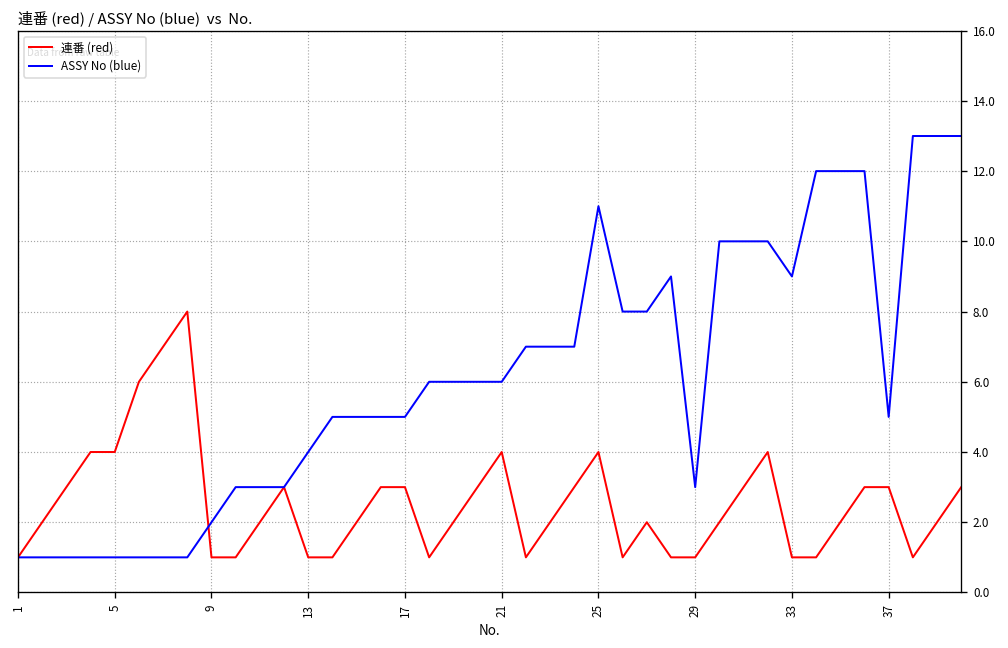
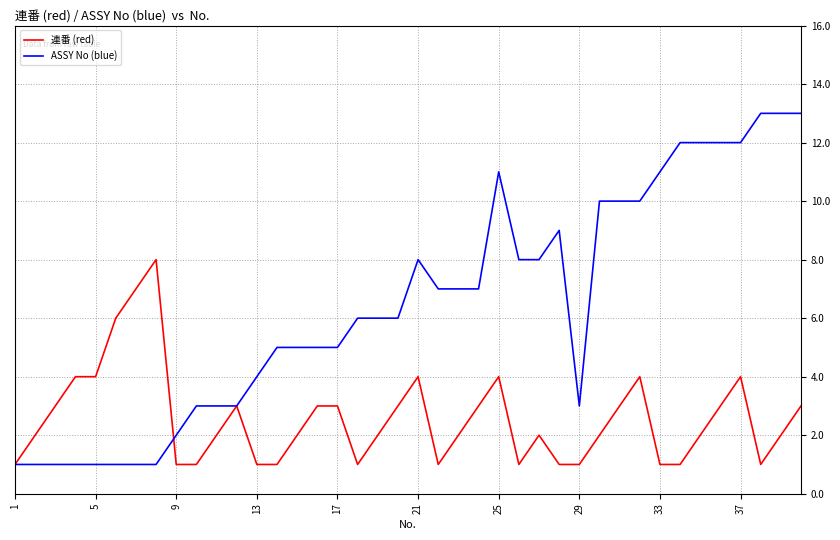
ASSY No (blue), 21: 6 -> 8
ASSY No (blue), 33: 9 -> 11
連番 (red), 37: 3 -> 4
ASSY No (blue), 37: 5 -> 12
